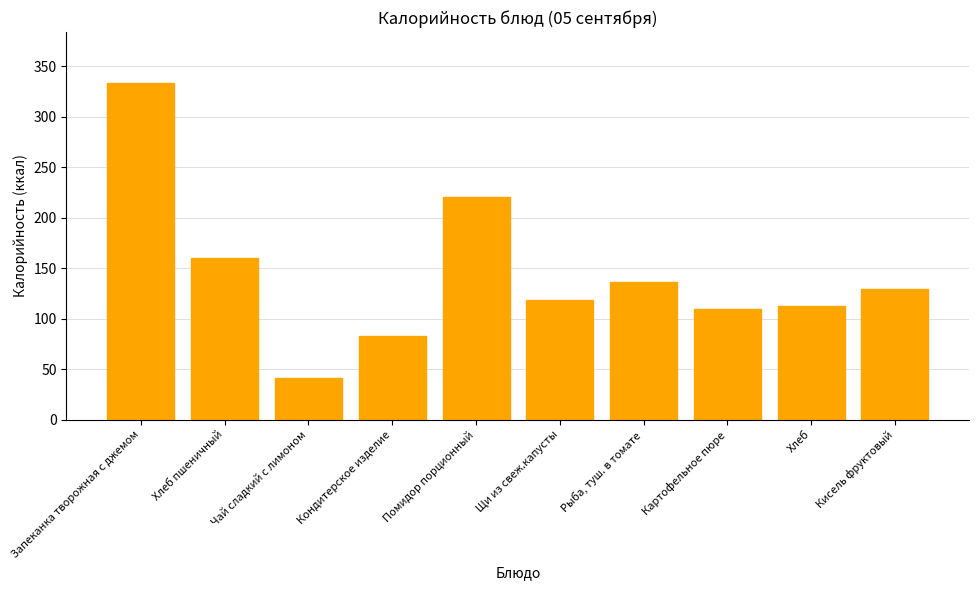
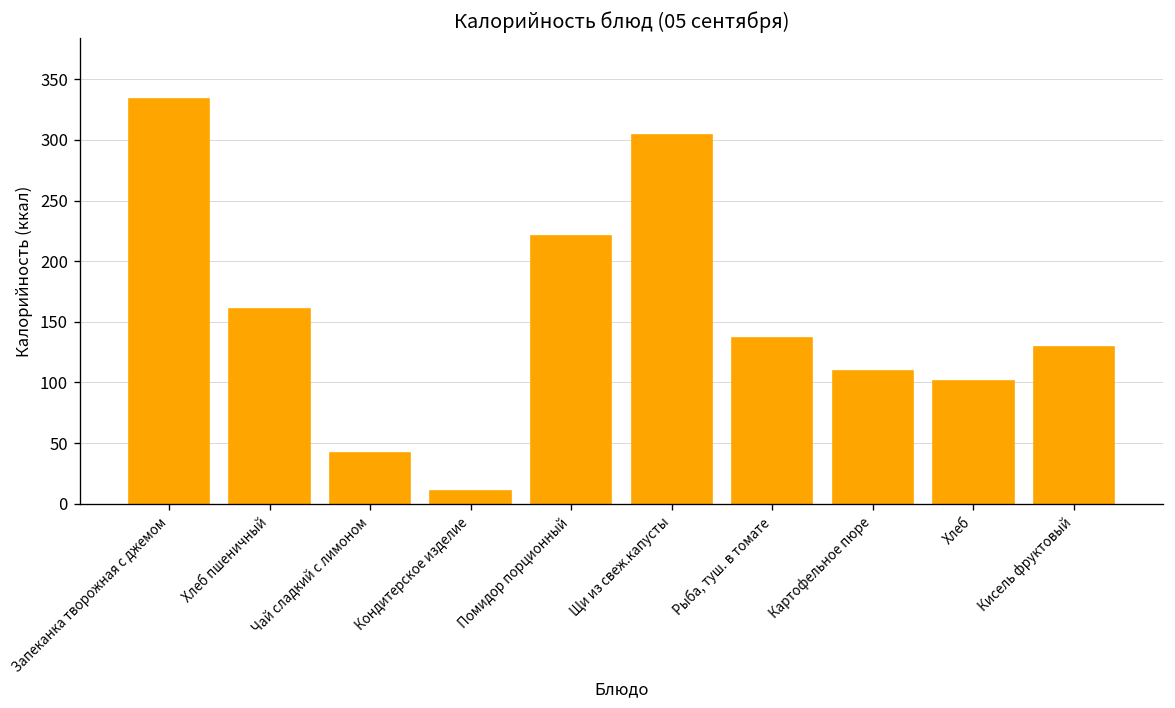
Кондитерское изделие: 83 -> 11
Щи из свеж.капусты: 118 -> 304
Хлеб: 113 -> 101
